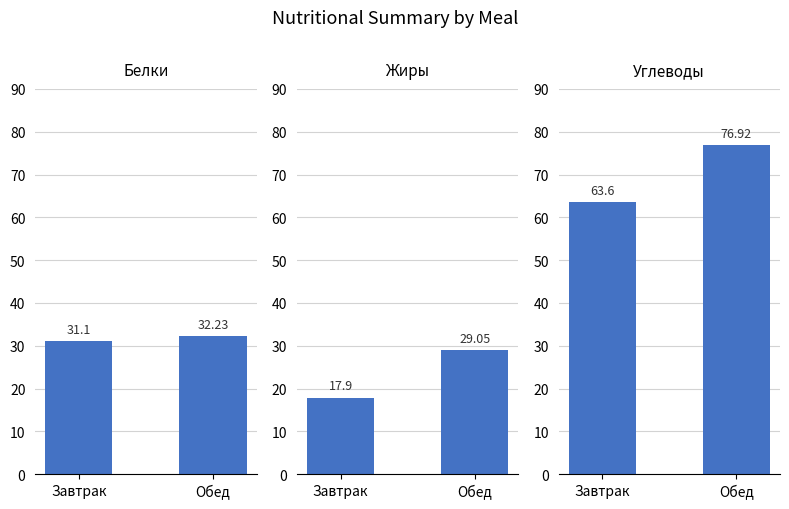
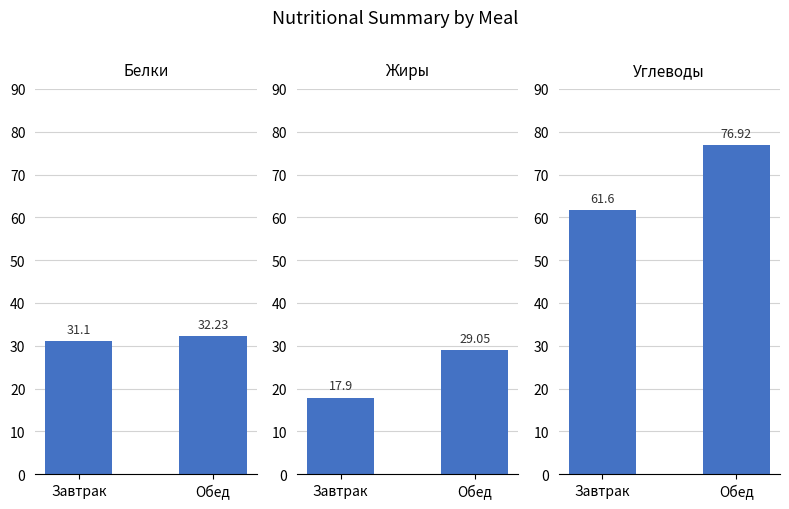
Углеводы, Завтрак: 63.6 -> 61.6
